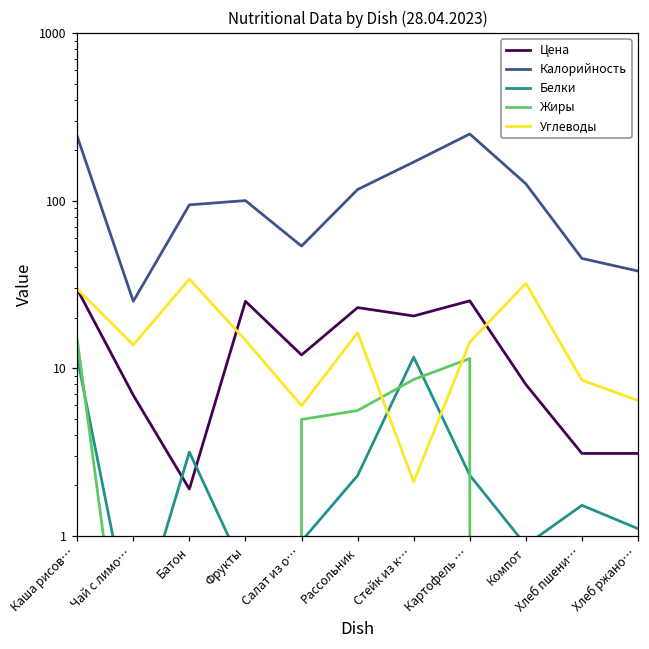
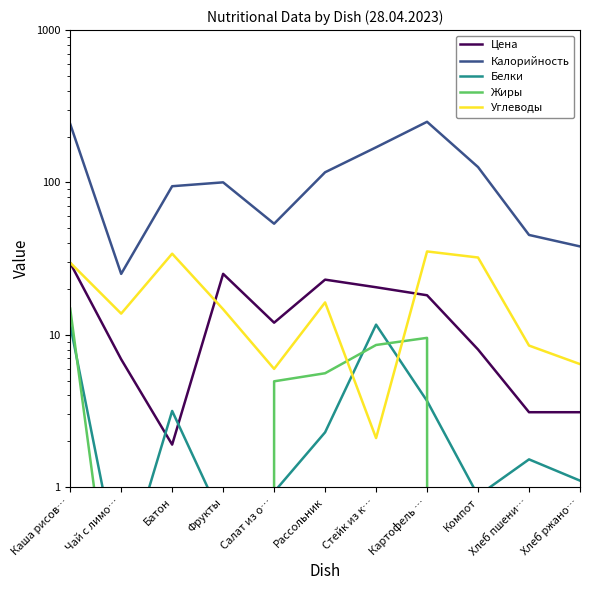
Цена, Картофель …: 25 -> 18
Белки, Картофель …: 2.3 -> 3.7
Жиры, Картофель …: 11 -> 10
Углеводы, Картофель …: 14 -> 35
